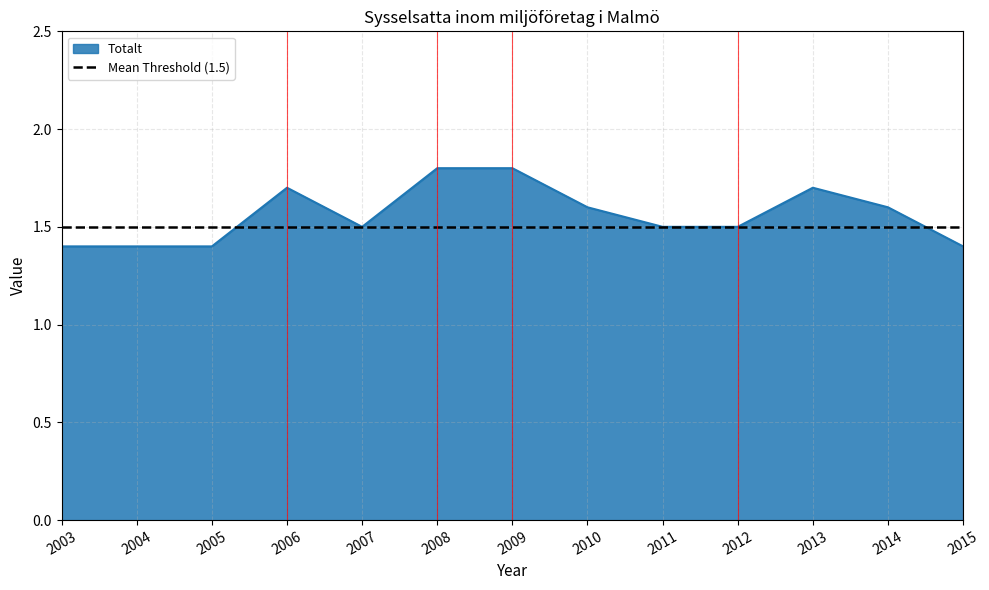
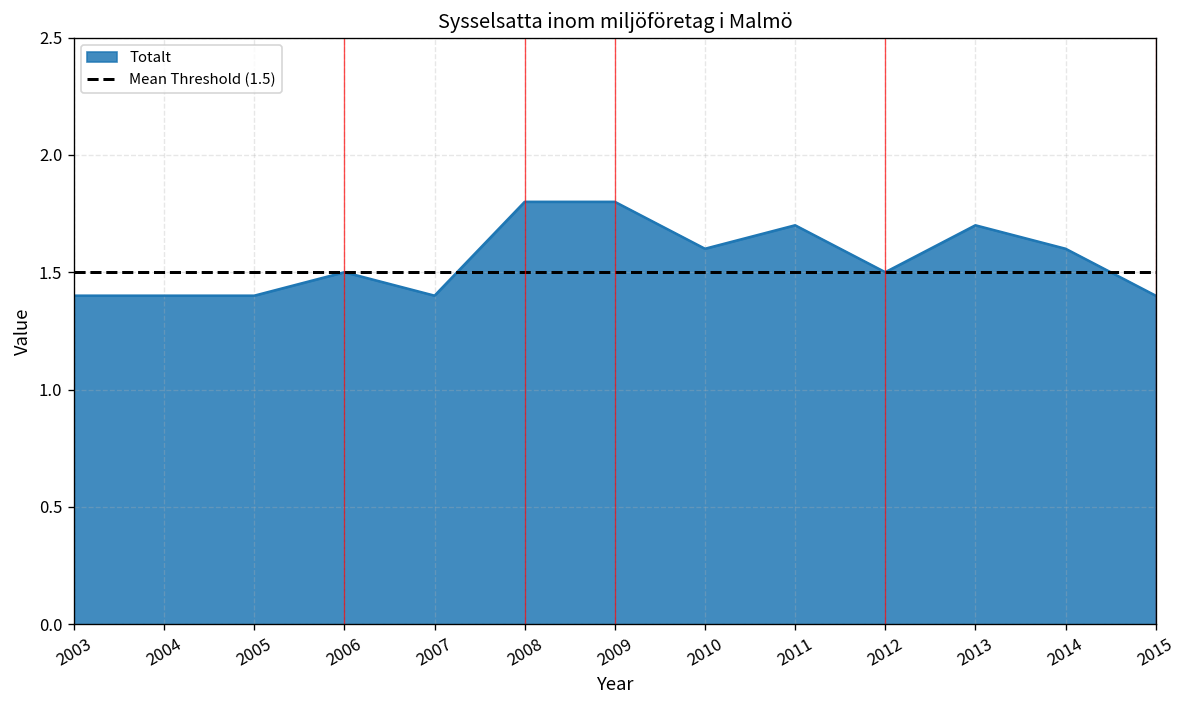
2006: 1.7 -> 1.5
2007: 1.5 -> 1.4
2011: 1.5 -> 1.7
